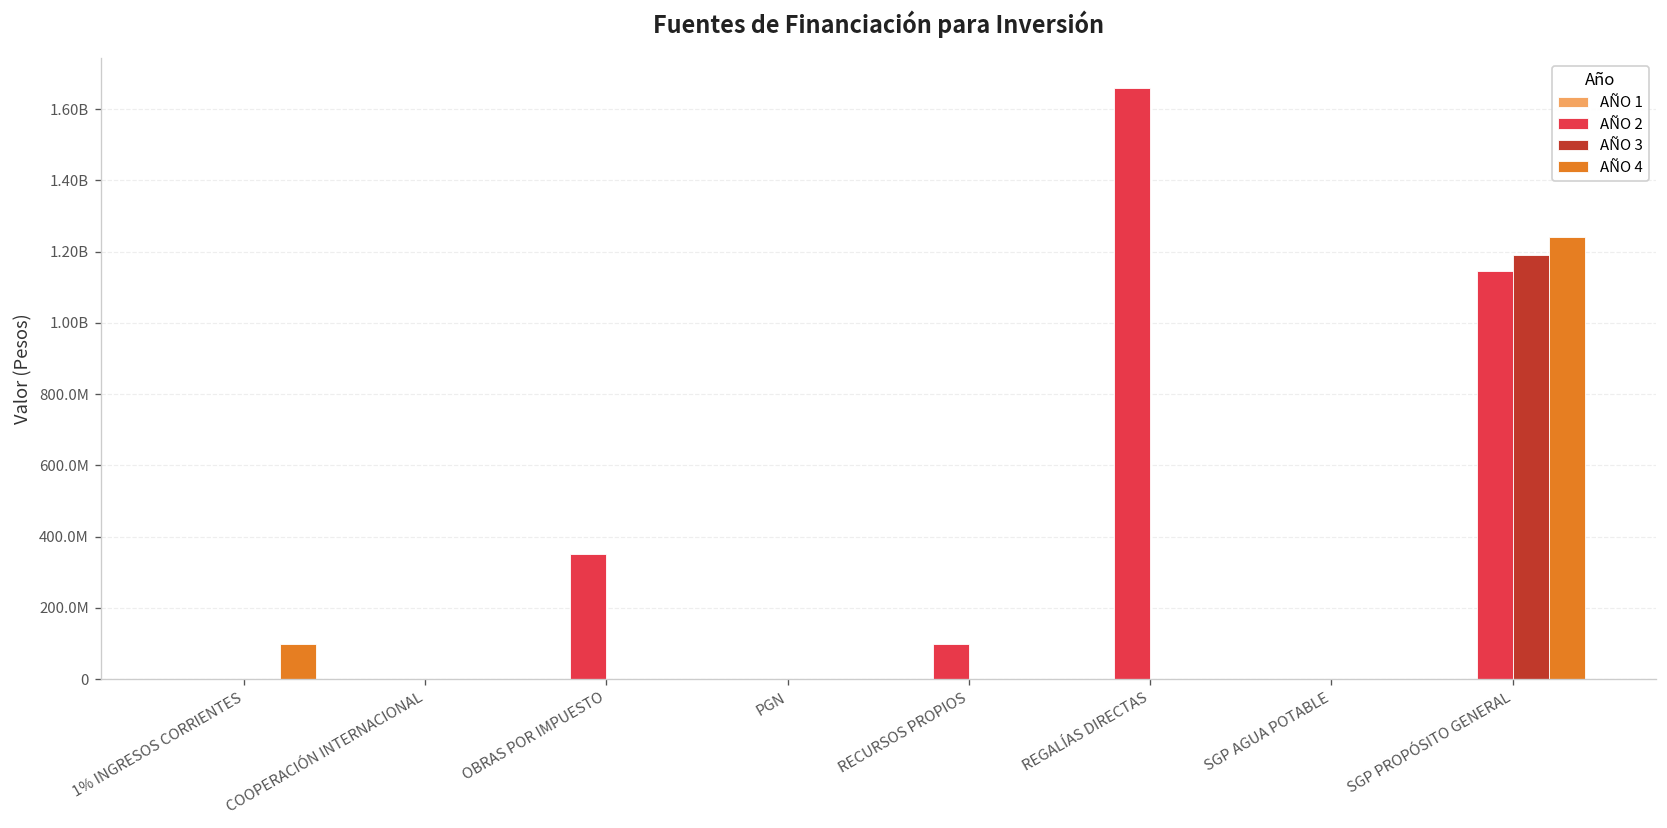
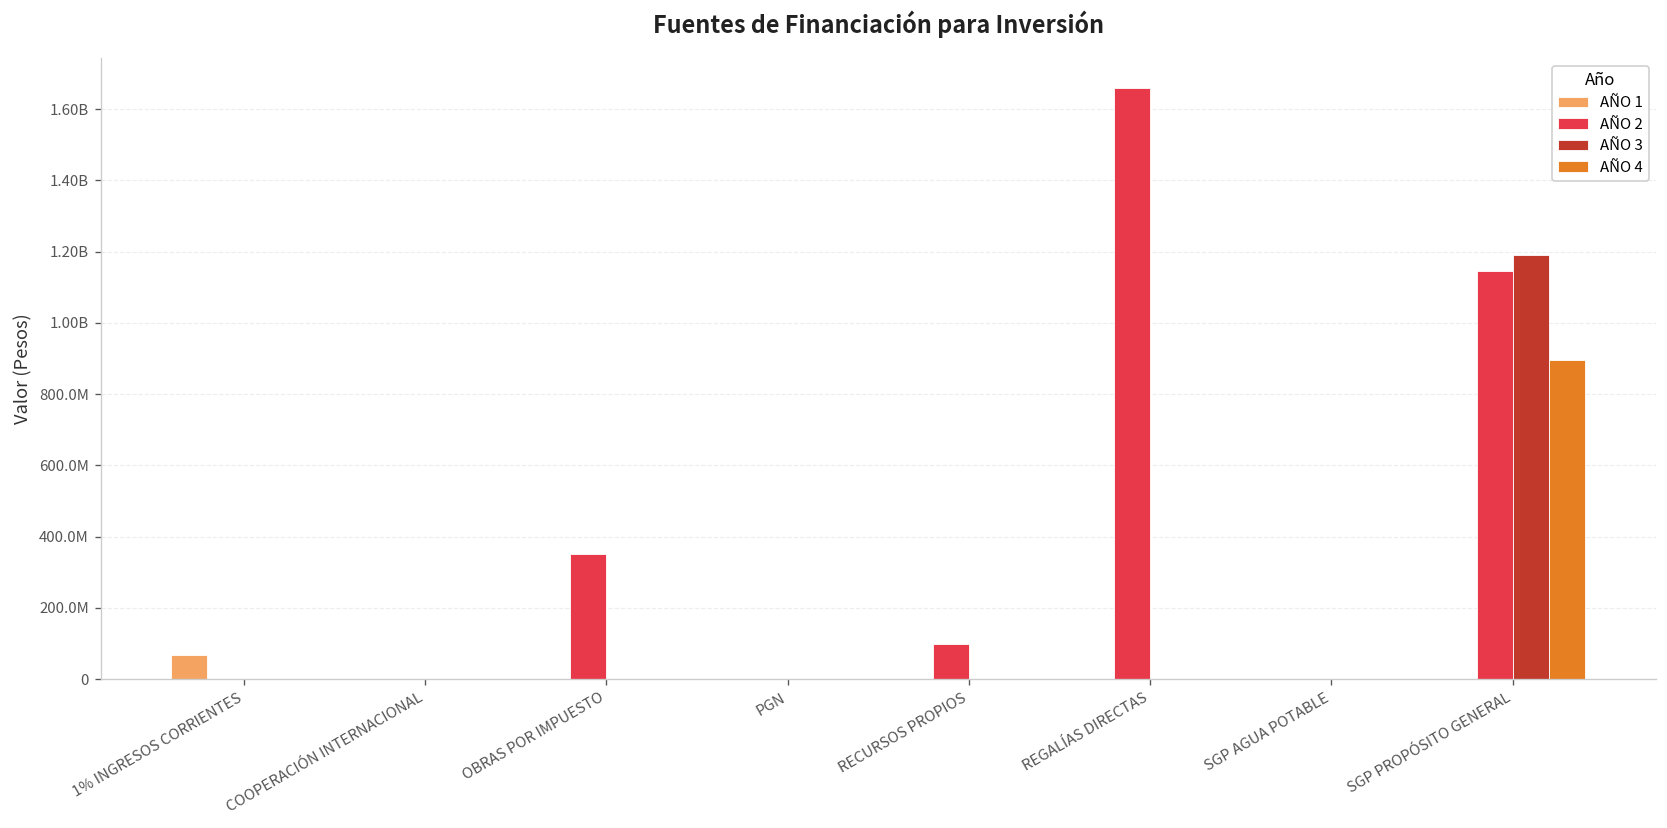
AÑO 1, 1% INGRESOS CORRIENTES: 0 -> 70000000
AÑO 4, 1% INGRESOS CORRIENTES: 100000000 -> 0
AÑO 4, SGP PROPÓSITO GENERAL: 1240000000 -> 900000000
